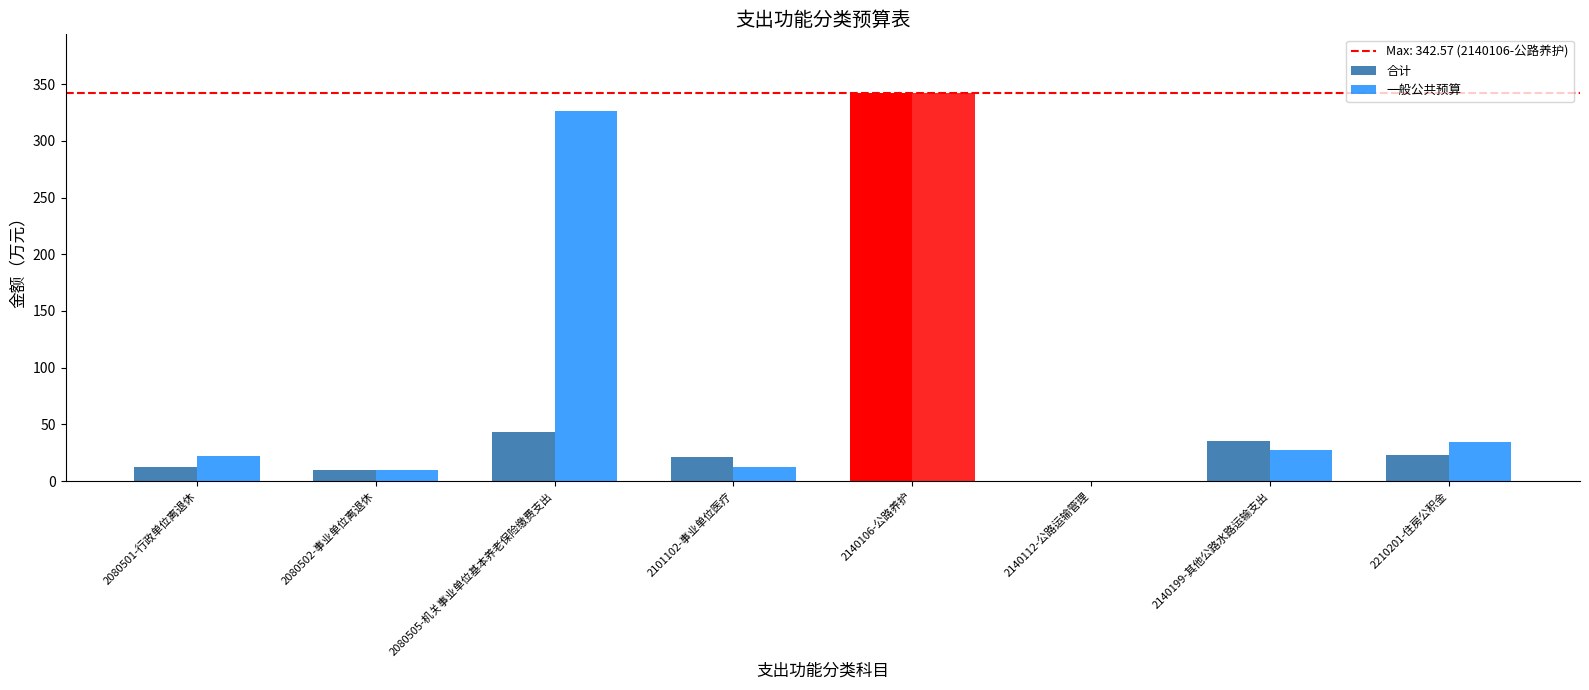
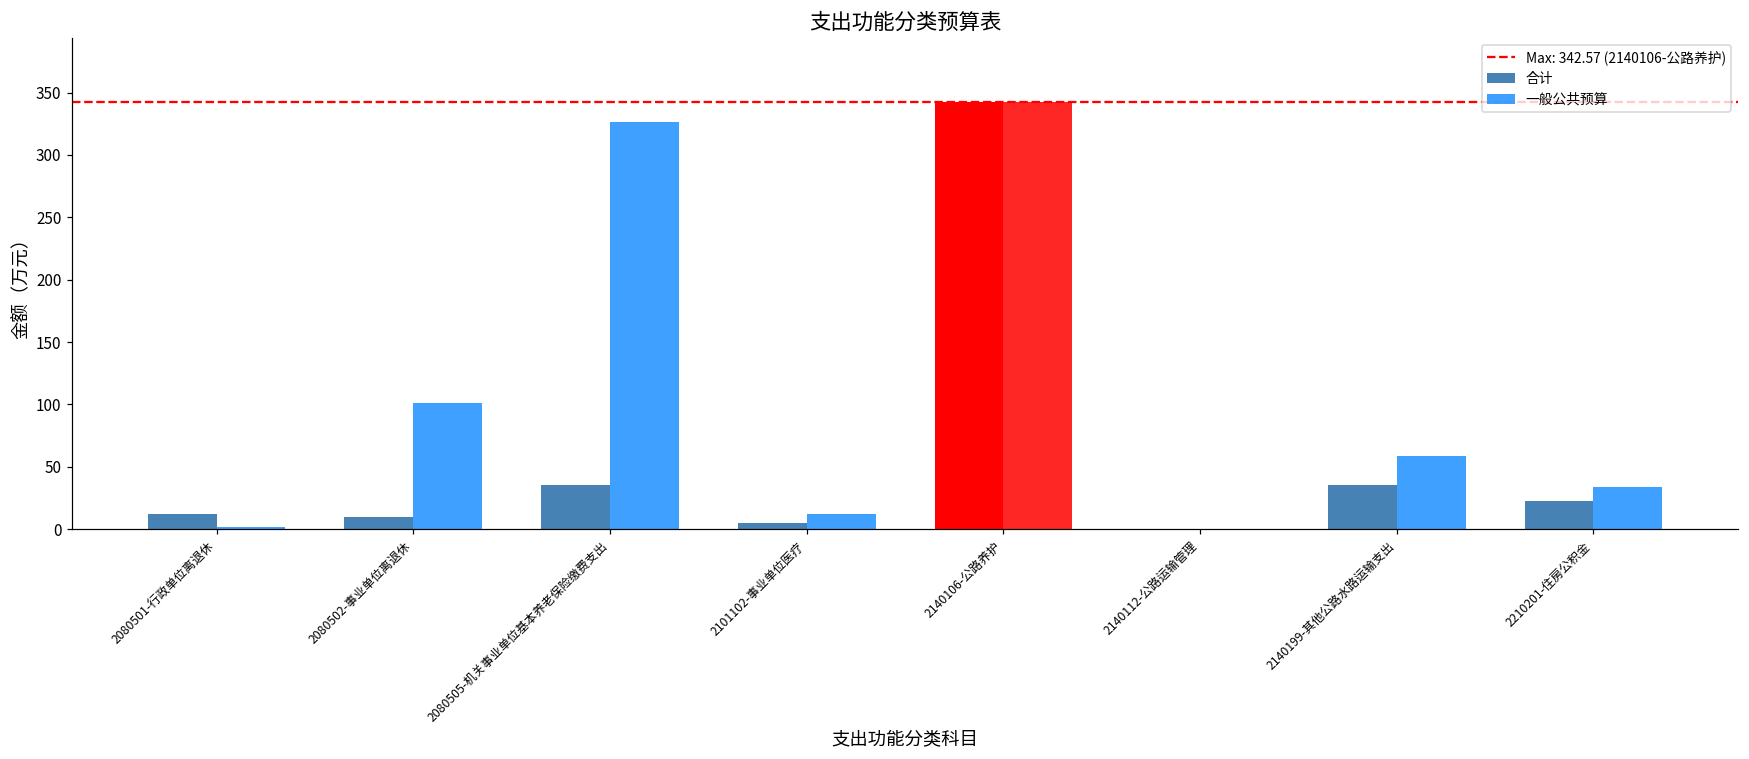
一般公共预算, 2080501-行政单位离退休: 22 -> 2
一般公共预算, 2080502-事业单位离退休: 10 -> 101
合计, 2080505-机关事业单位基本养老保险缴费支出: 43 -> 36
合计, 2101102-事业单位医疗: 21 -> 5
一般公共预算, 2140199-其他公路水路运输支出: 27 -> 59
